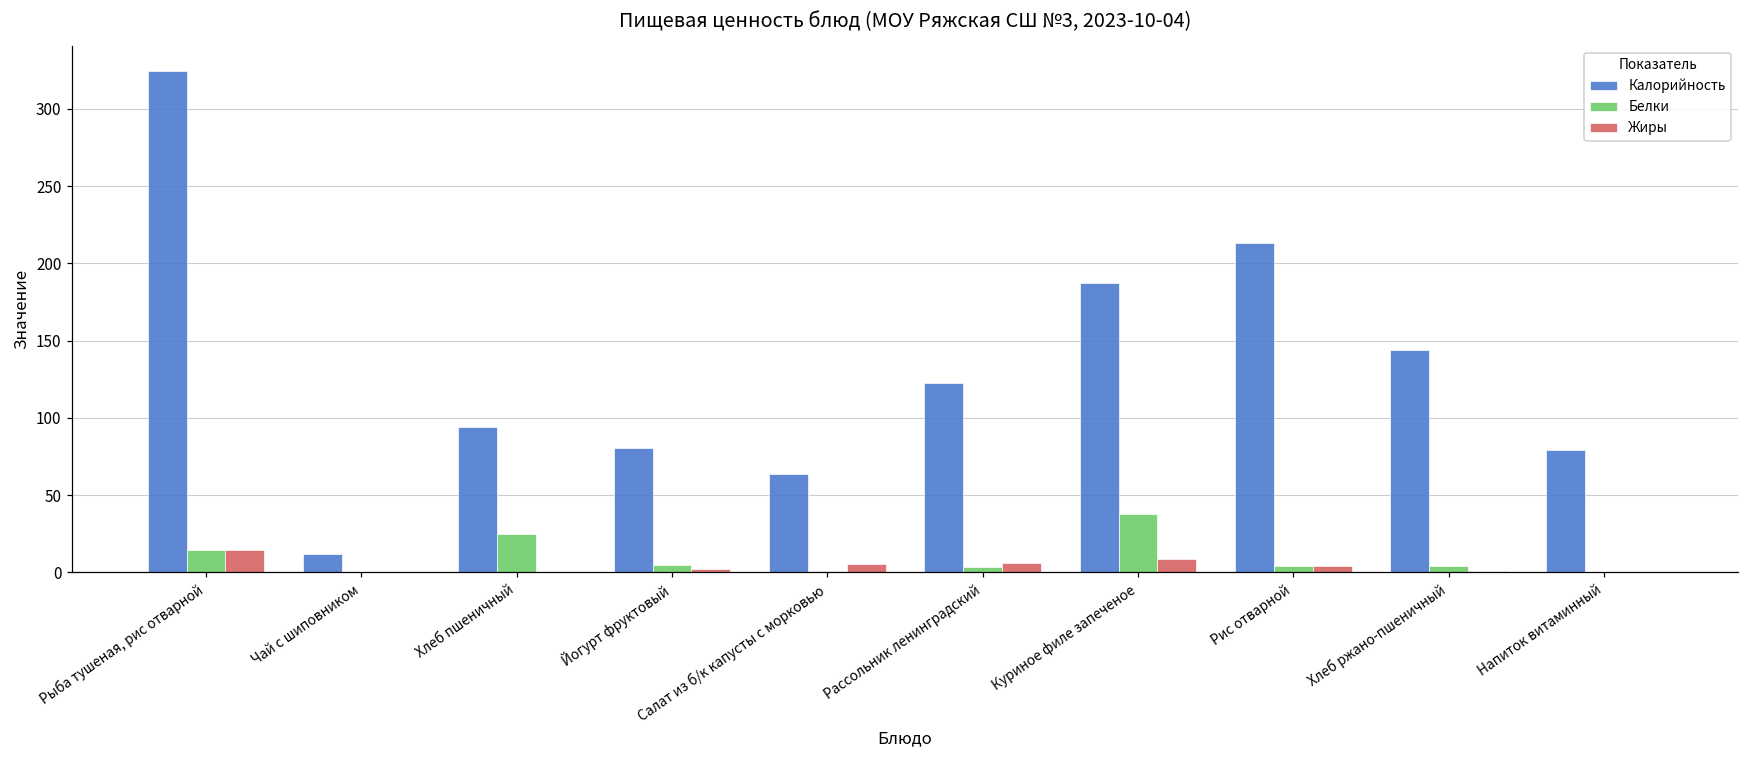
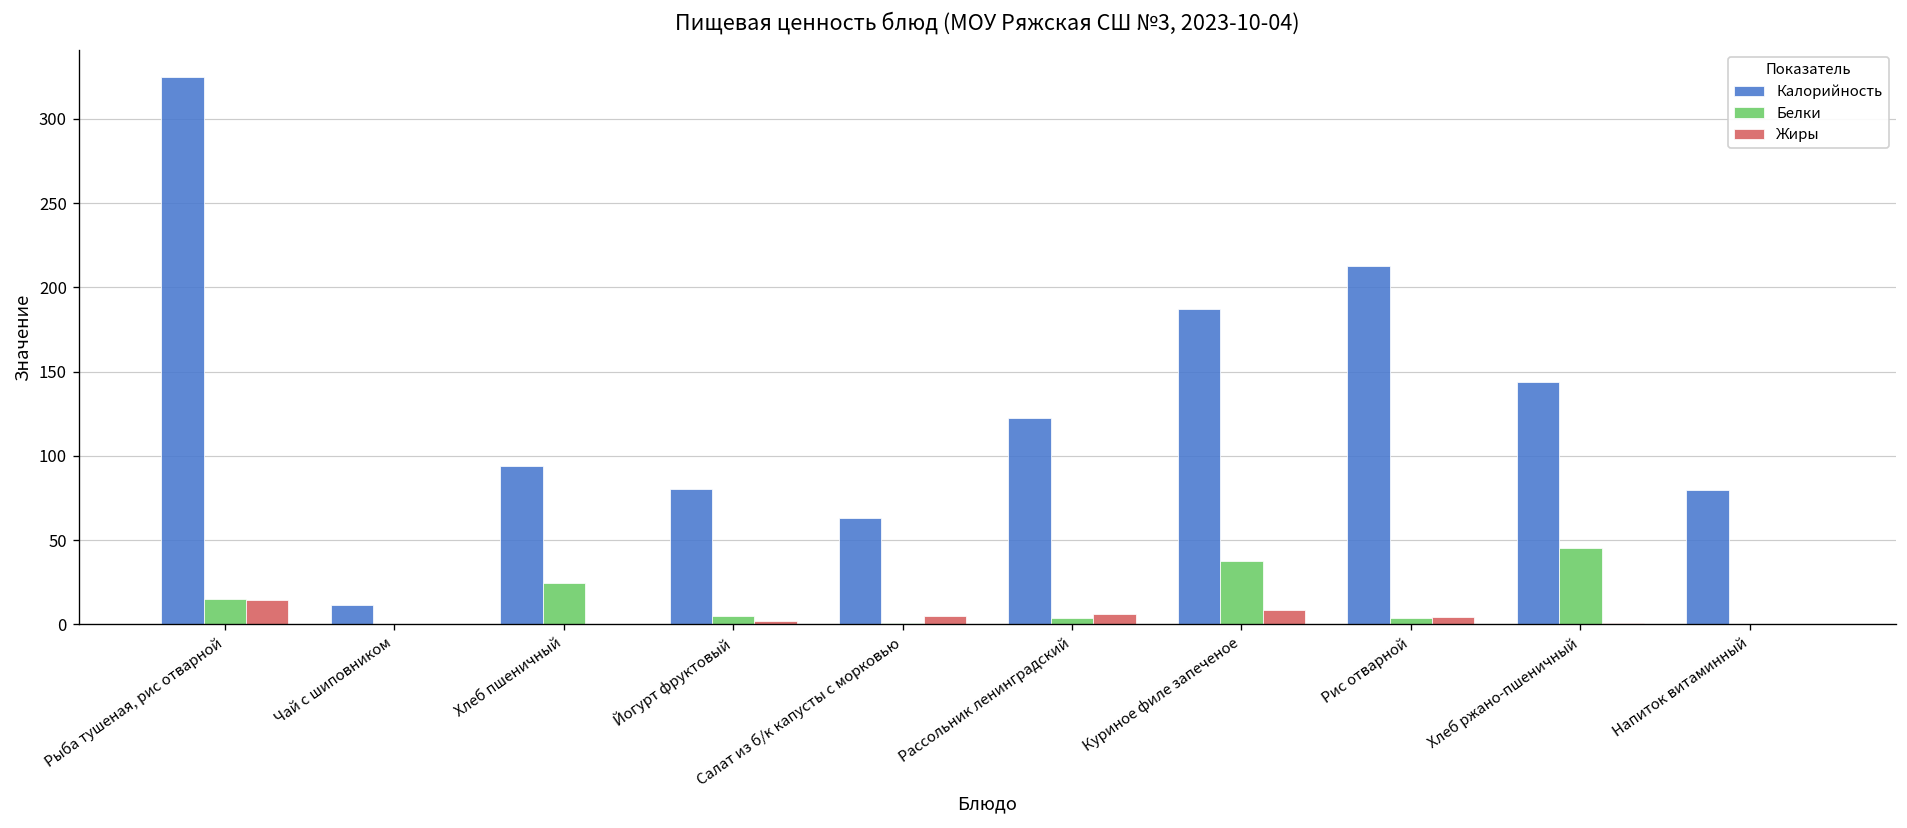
Белки, Хлеб ржано-пшеничный: 4 -> 45
